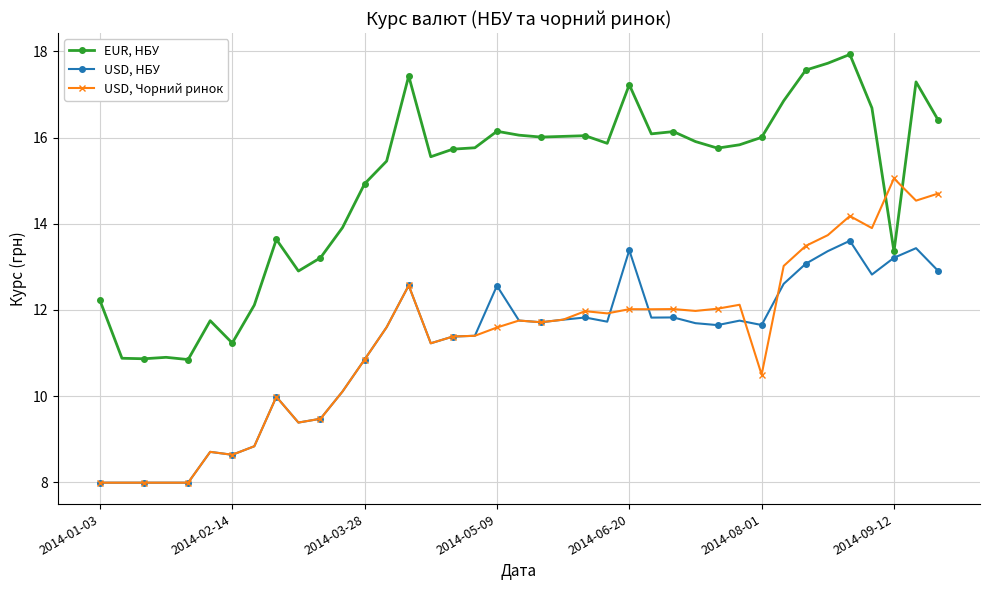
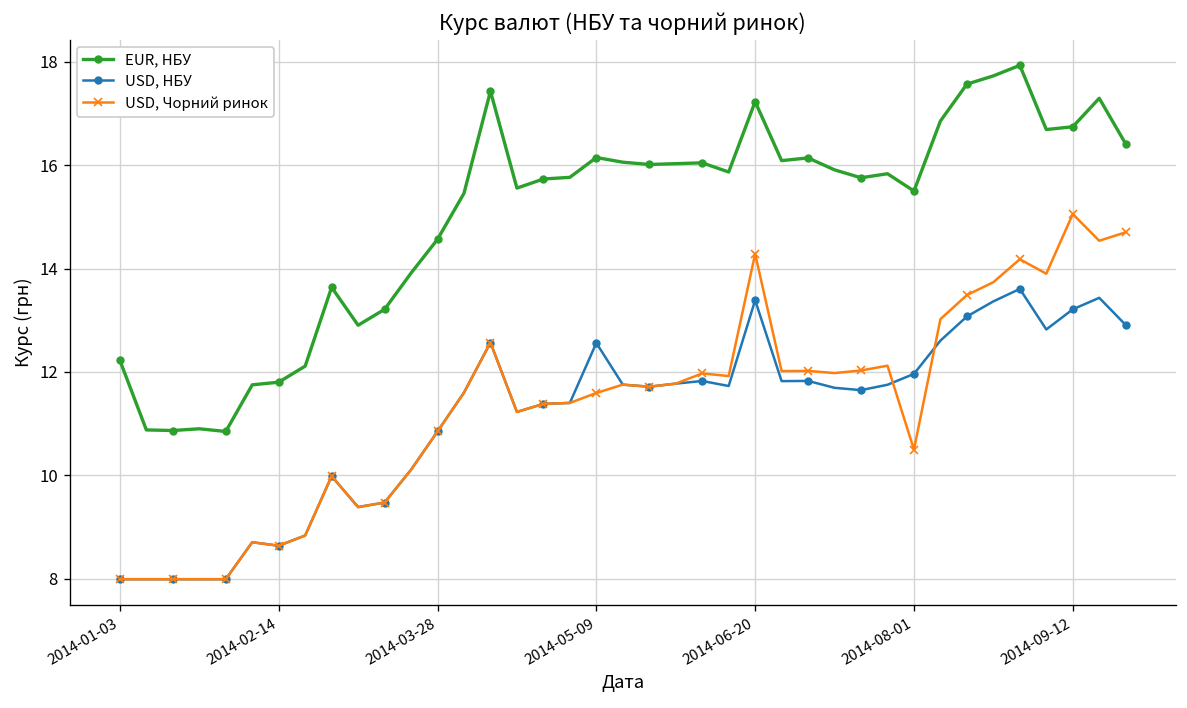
EUR, НБУ, 2014-02-14: 11.2 -> 11.8
EUR, НБУ, 2014-03-28: 14.9 -> 14.6
USD, Чорний ринок, 2014-06-20: 12.0 -> 14.3
EUR, НБУ, 2014-08-01: 16.0 -> 15.5
USD, НБУ, 2014-08-01: 11.7 -> 12.0
EUR, НБУ, 2014-09-12: 13.4 -> 16.7
